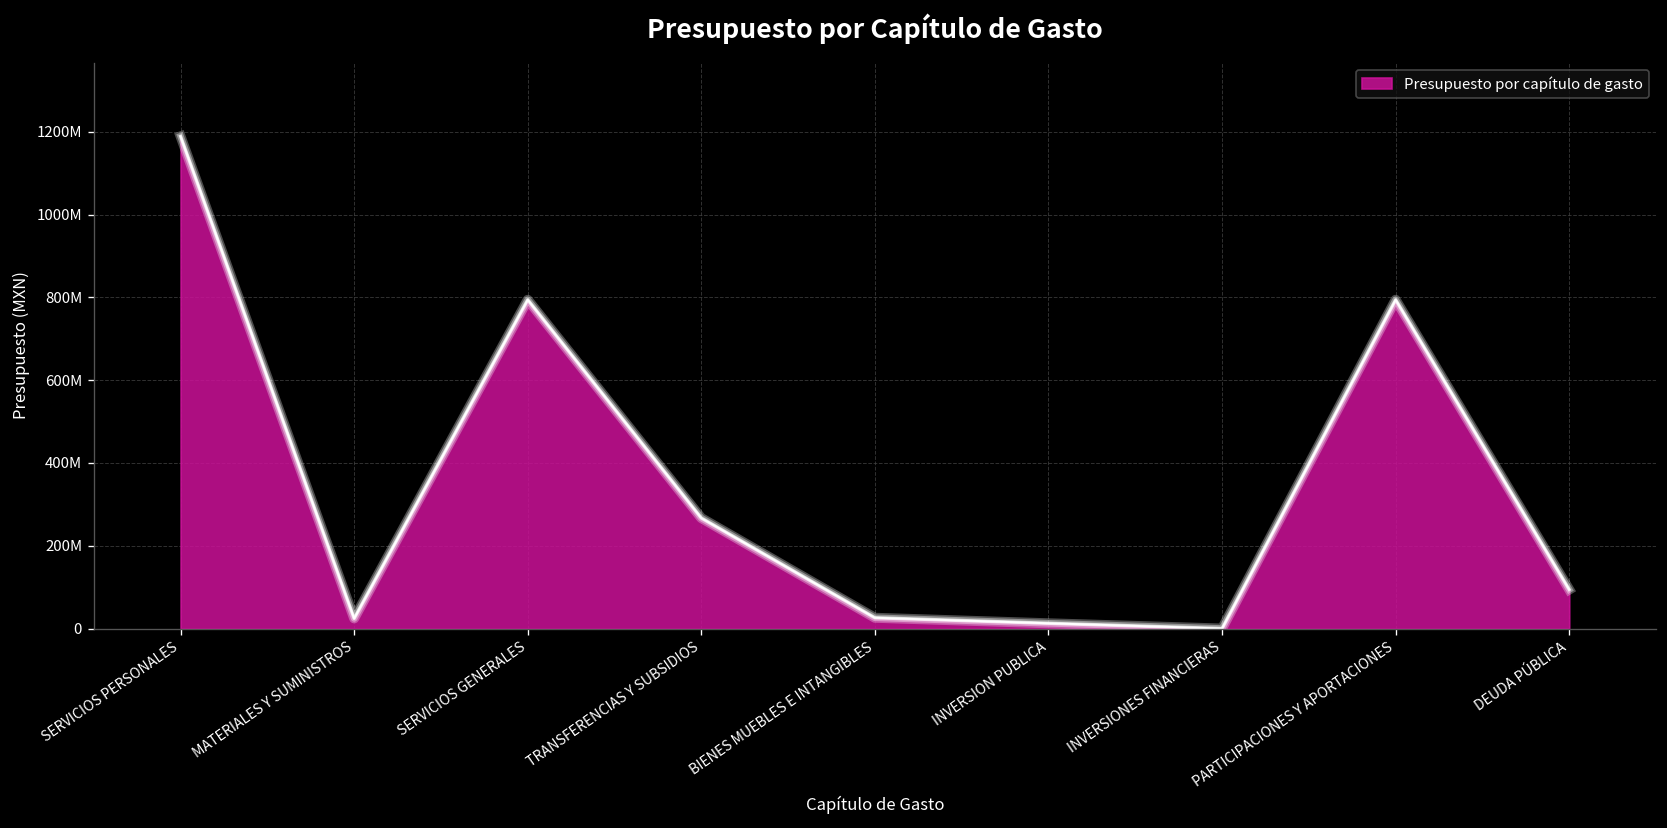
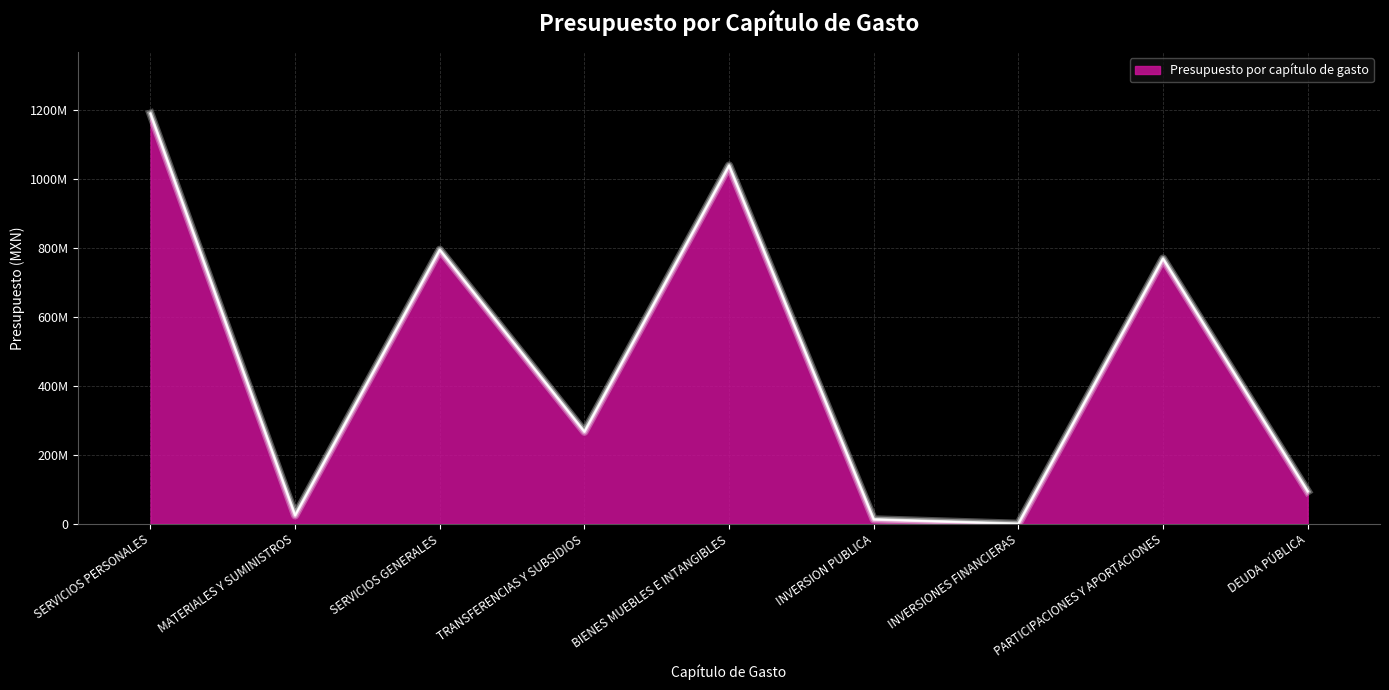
BIENES MUEBLES E INTANGIBLES: 30000000 -> 1040000000
PARTICIPACIONES Y APORTACIONES: 790000000 -> 770000000
